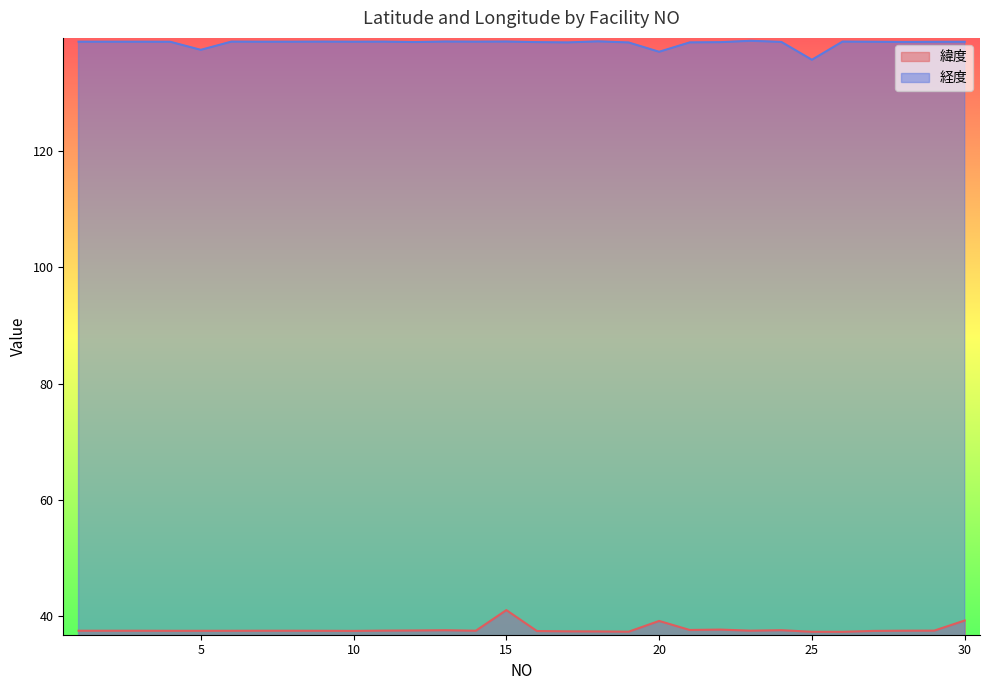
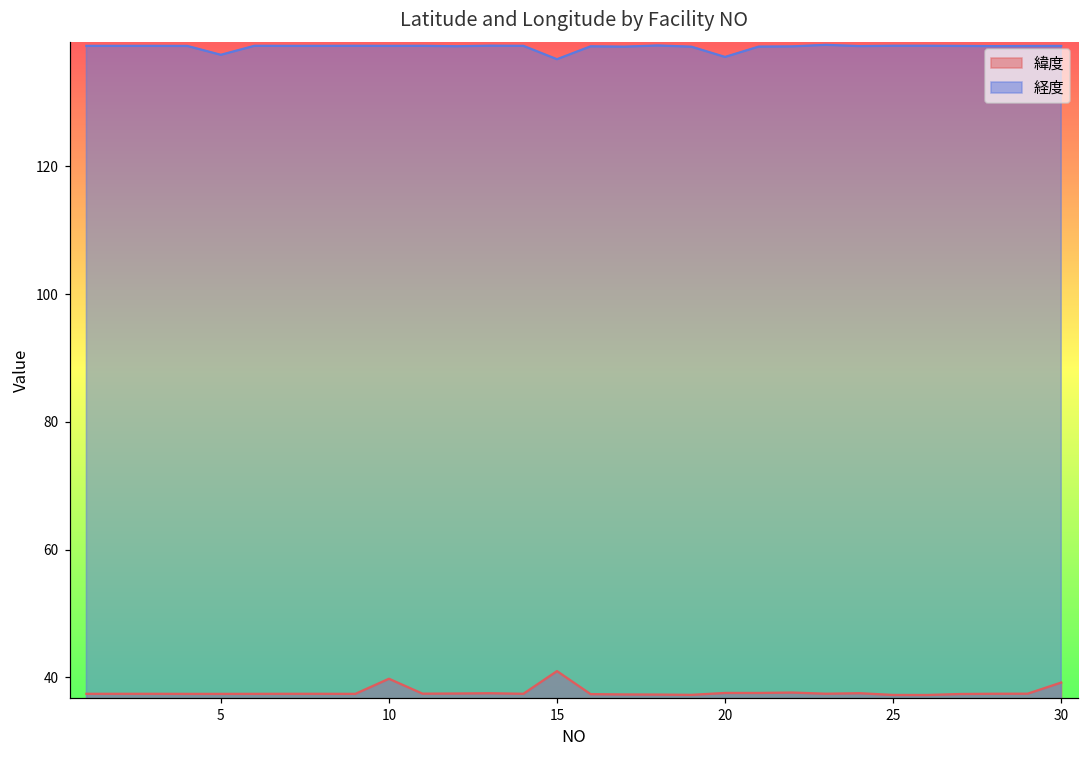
緯度, 10: 37 -> 40
経度, 15: 139 -> 137
緯度, 20: 39 -> 38
経度, 25: 136 -> 139
